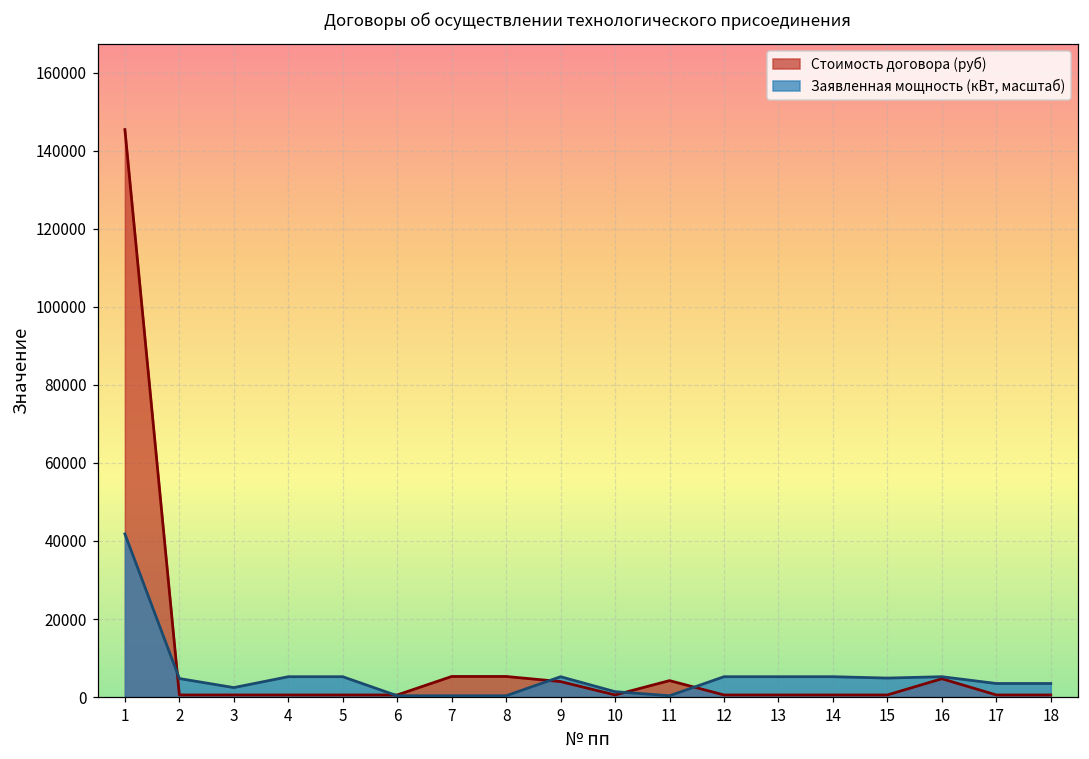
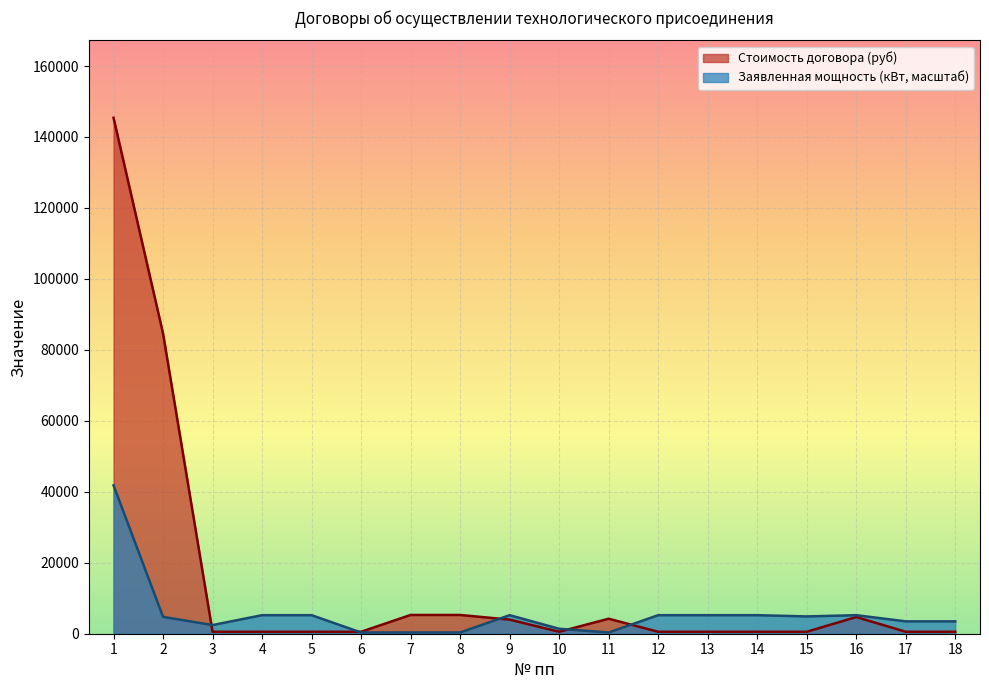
Стоимость договора (руб), 2: 1000 -> 85000
